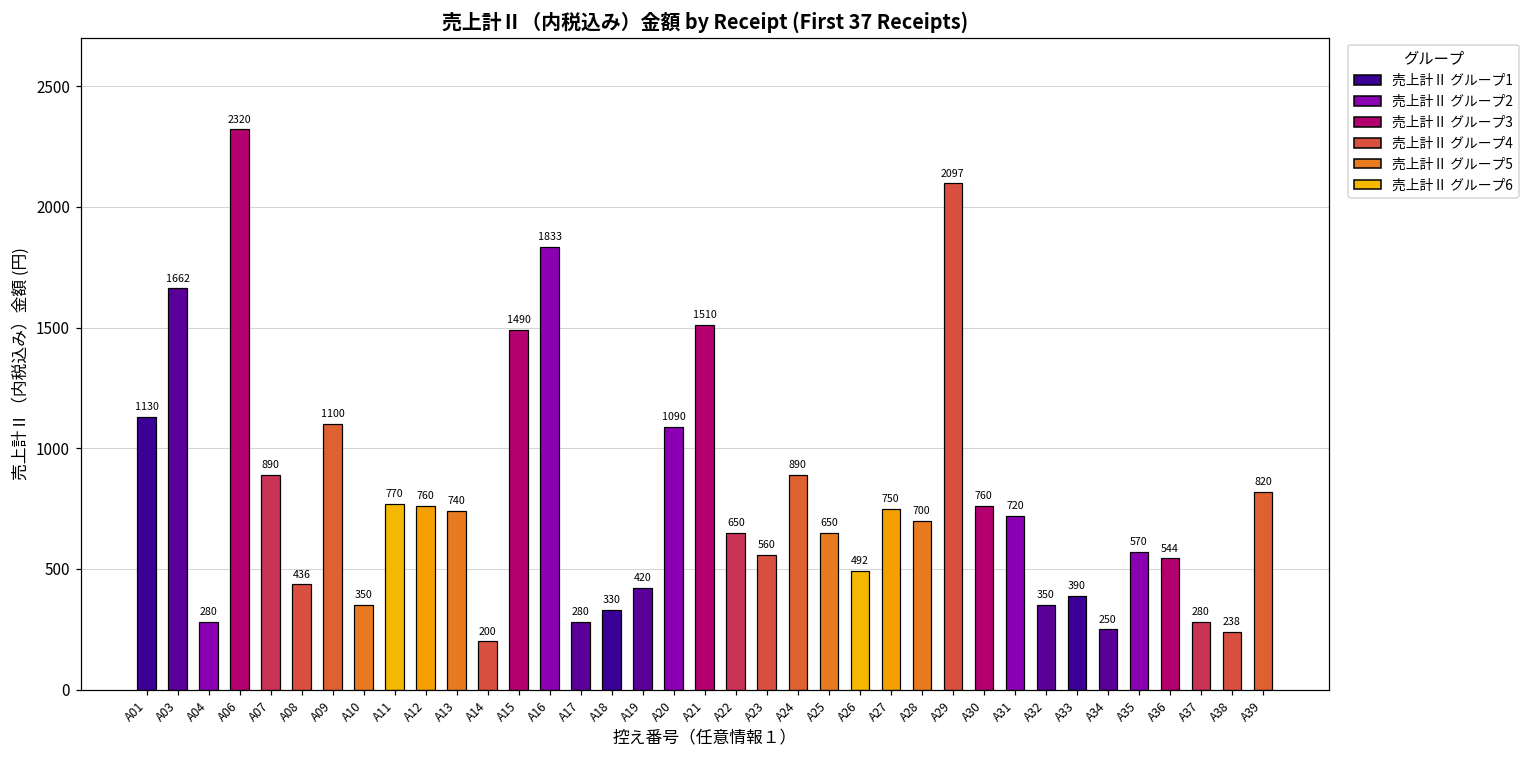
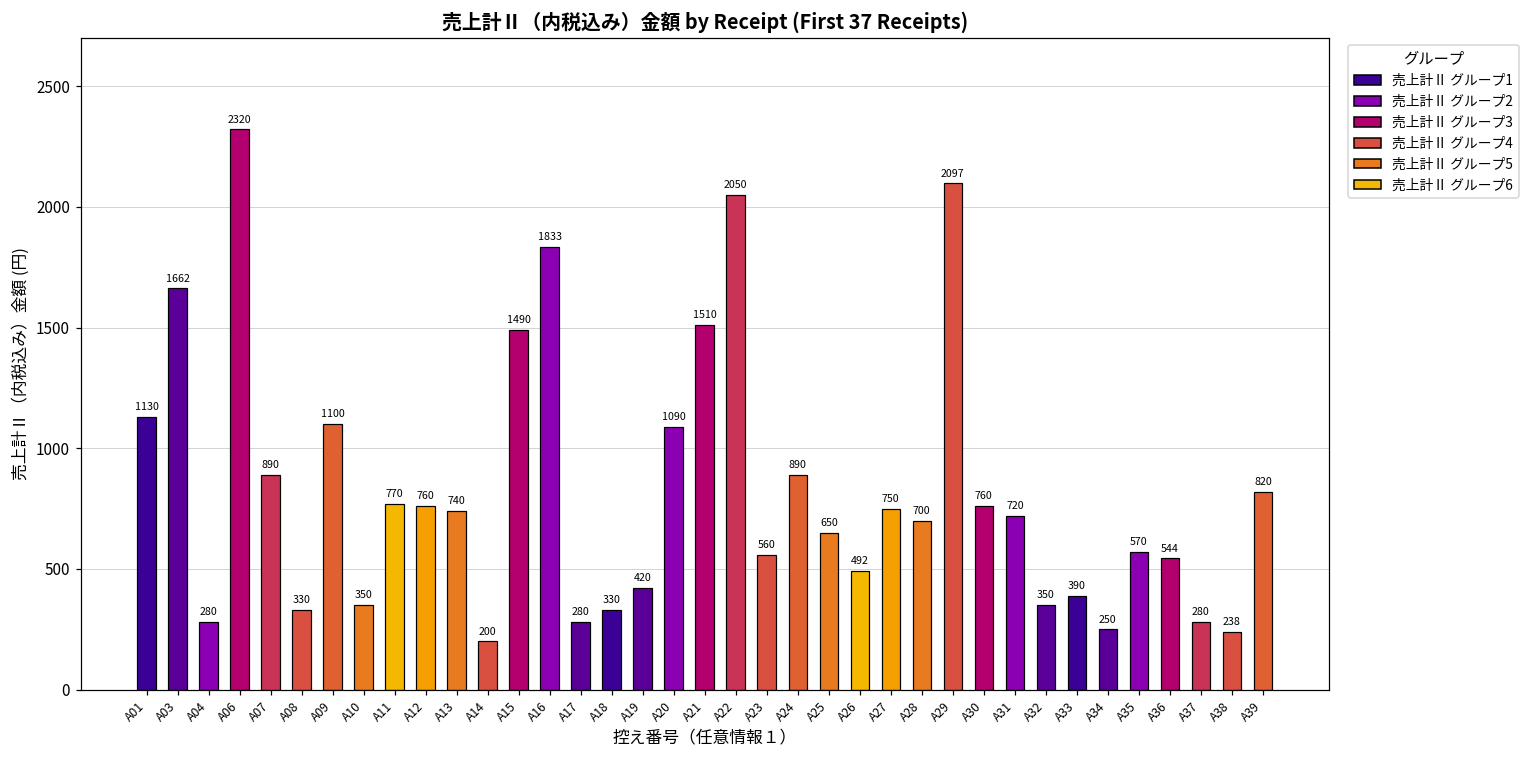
A08: 436 -> 330
A22: 650 -> 2050
